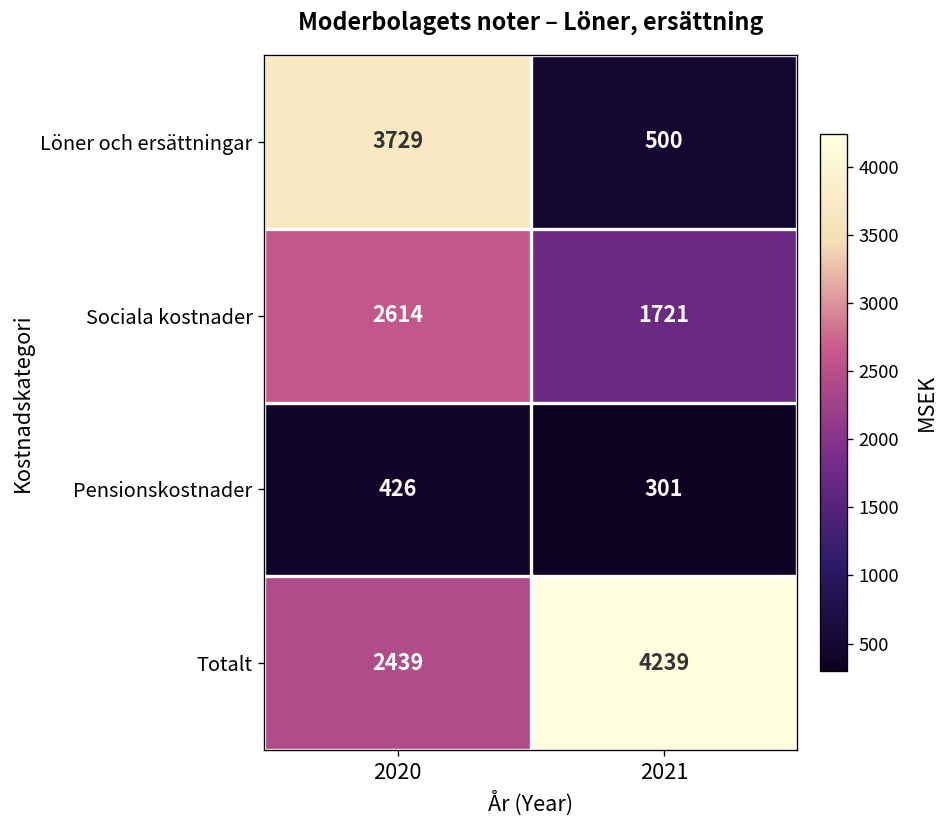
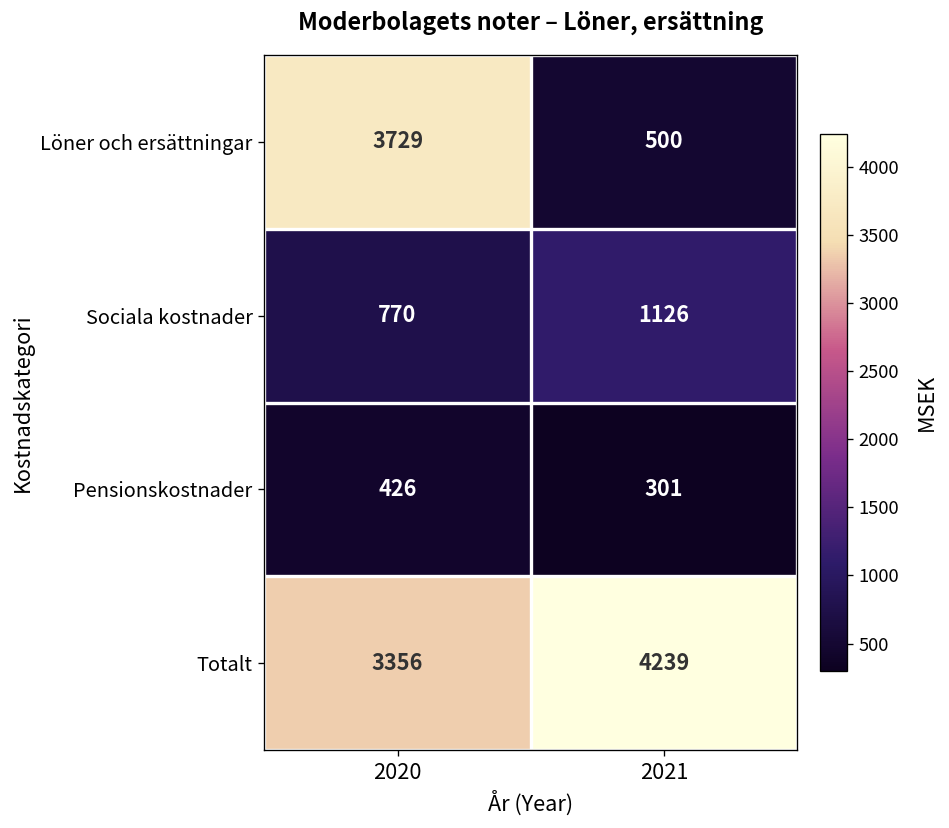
Sociala kostnader, 2020: 2614 -> 770
Sociala kostnader, 2021: 1721 -> 1126
Totalt, 2020: 2439 -> 3356
